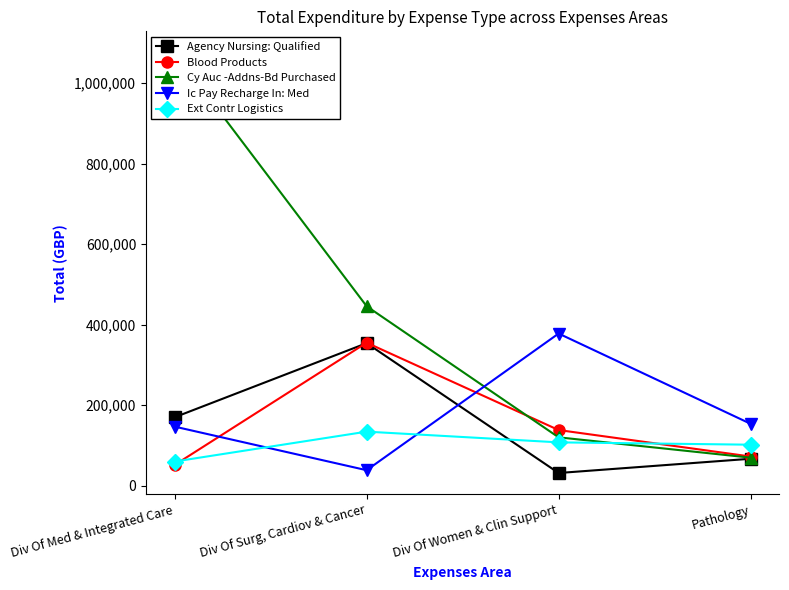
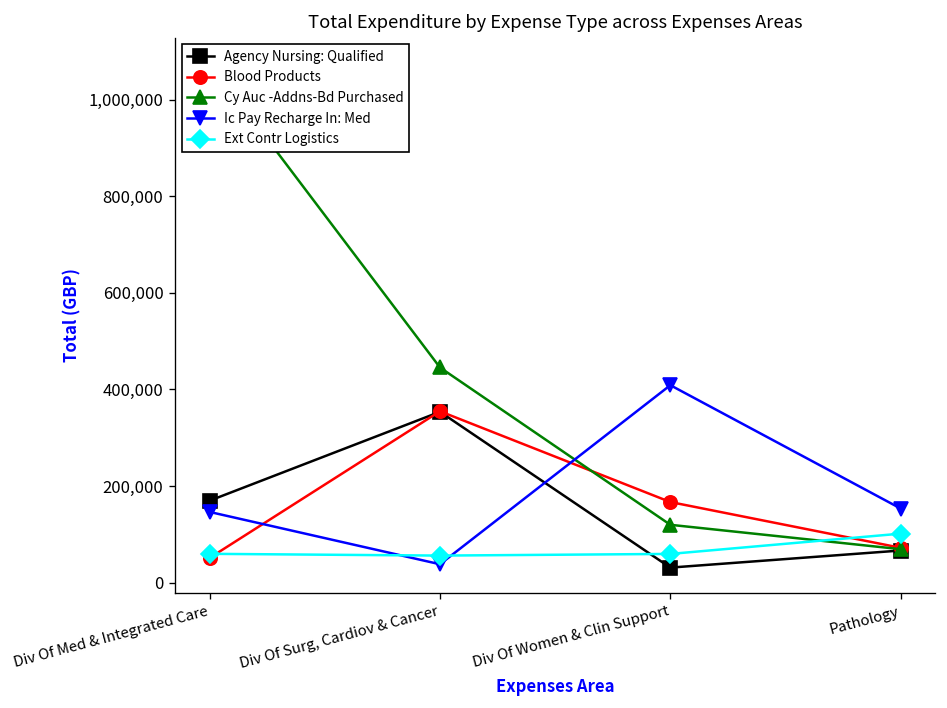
Ext Contr Logistics, Div Of Surg, Cardiov & Cancer: 130,000 -> 60,000
Blood Products, Div Of Women & Clin Support: 140,000 -> 170,000
Ic Pay Recharge In: Med, Div Of Women & Clin Support: 380,000 -> 410,000
Ext Contr Logistics, Div Of Women & Clin Support: 110,000 -> 60,000
